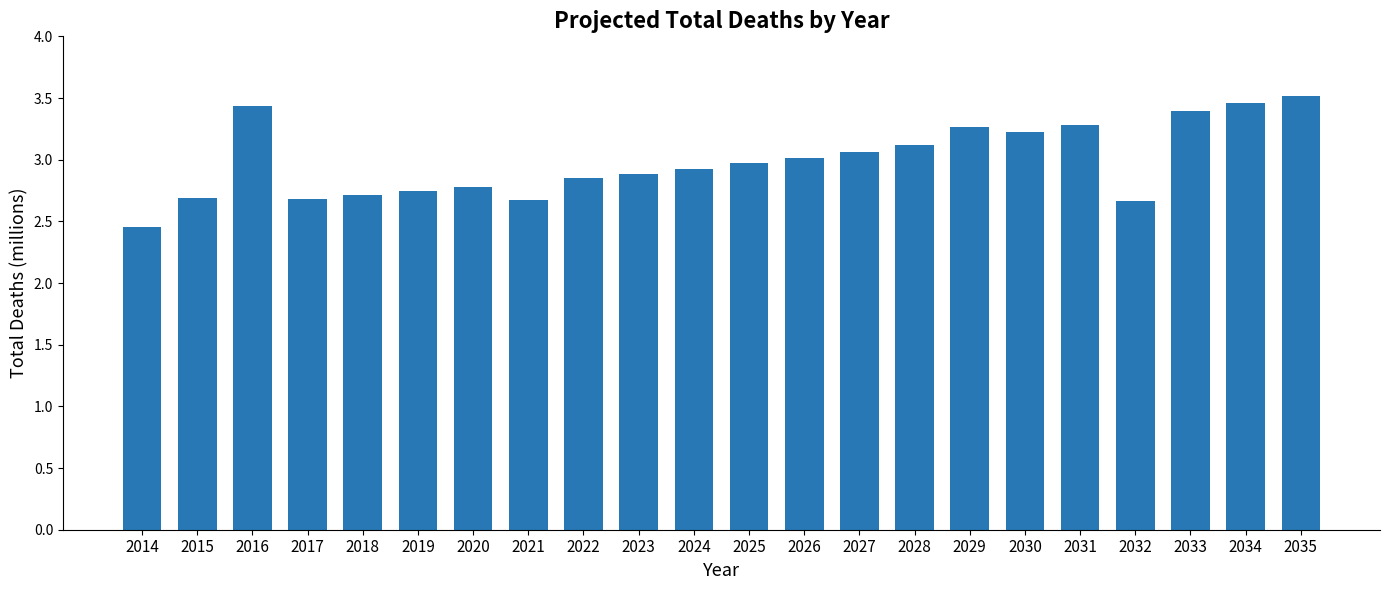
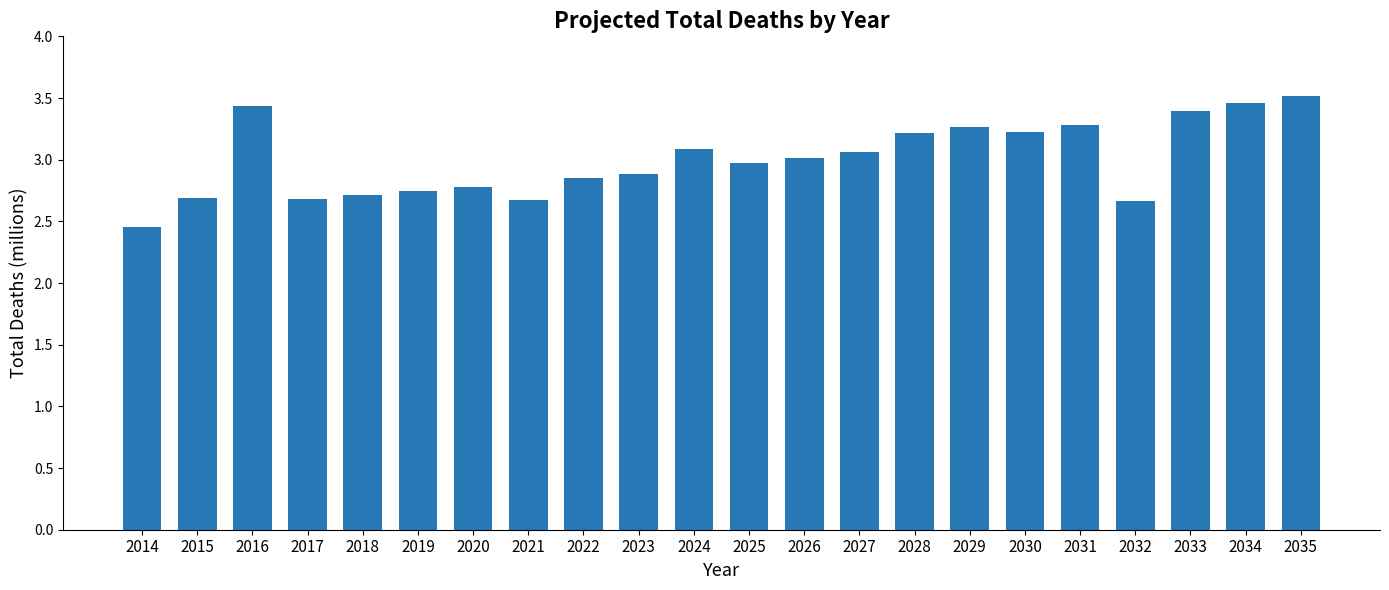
2024: 2.93 -> 3.09
2028: 3.12 -> 3.21
